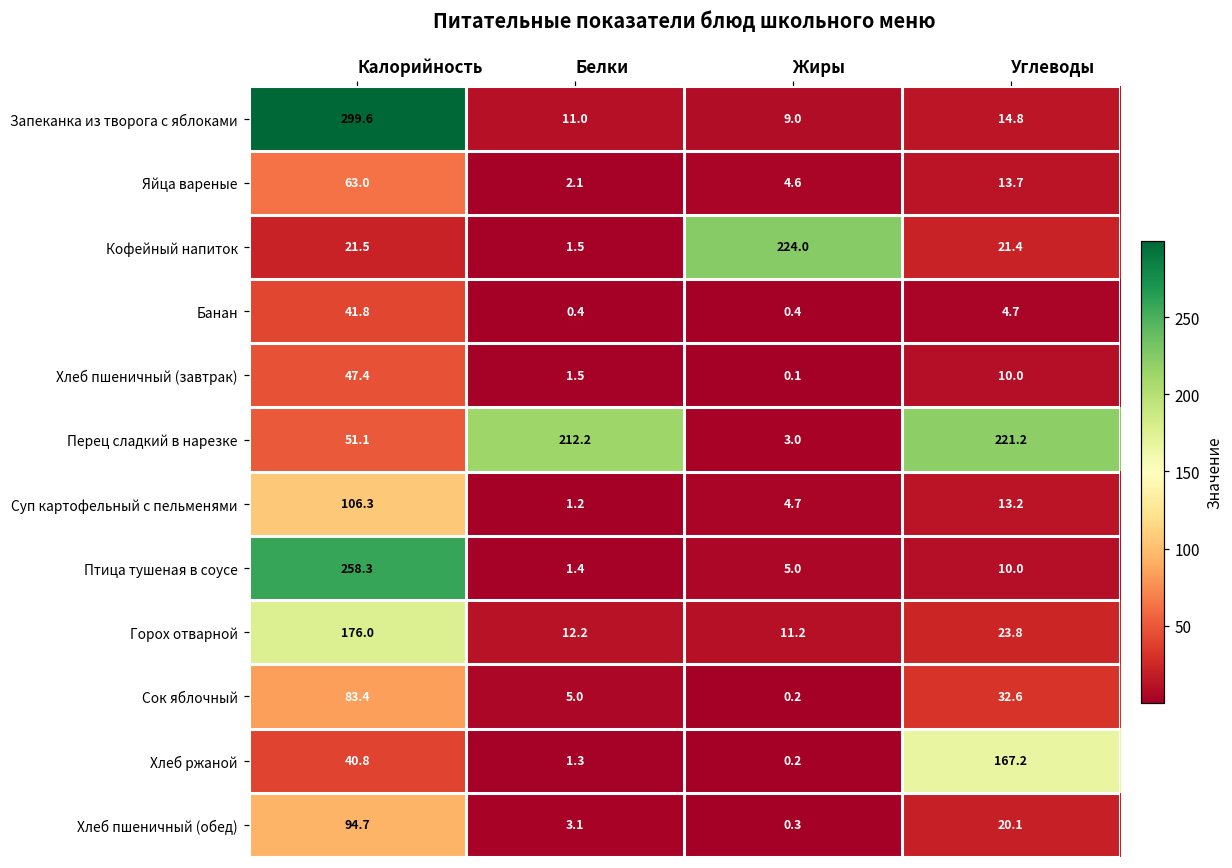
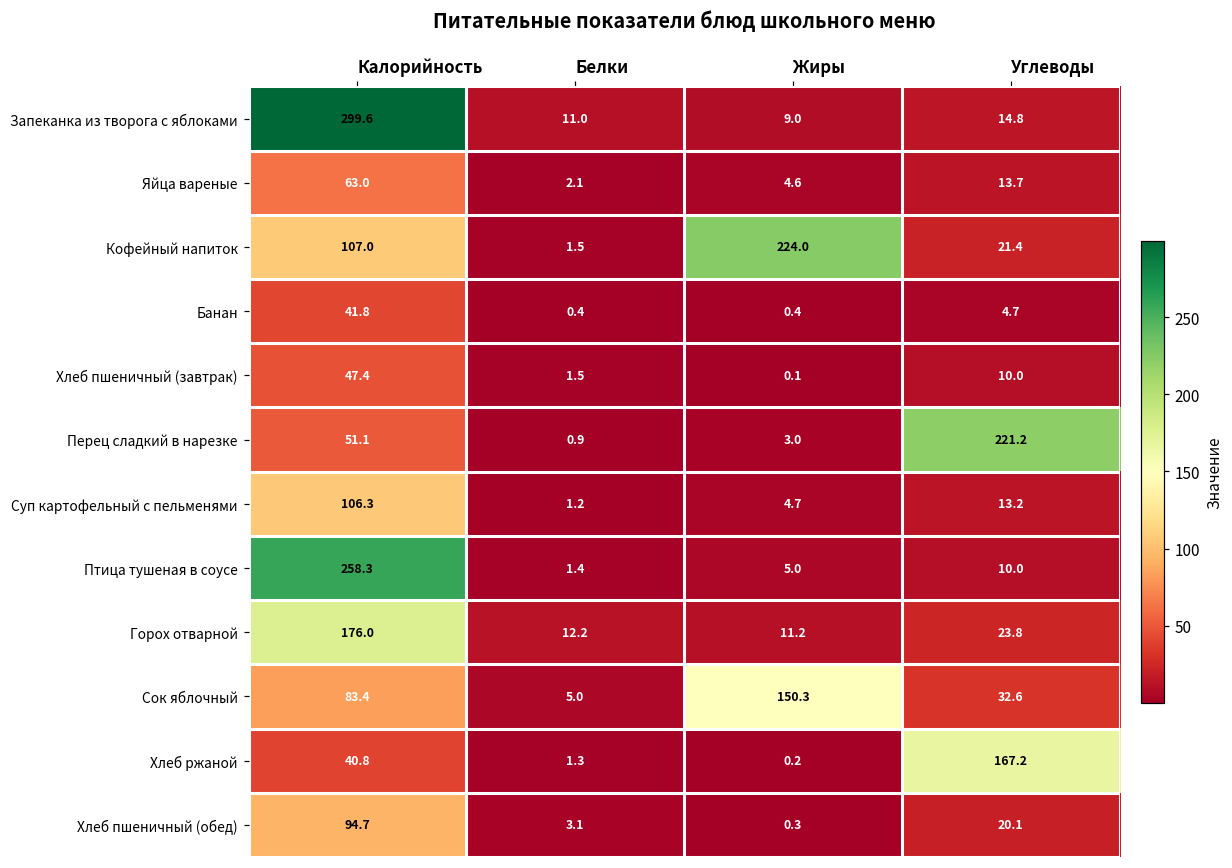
Кофейный напиток, Калорийность: 21.5 -> 107.0
Перец сладкий в нарезке, Белки: 212.2 -> 0.9
Сок яблочный, Жиры: 0.2 -> 150.3
